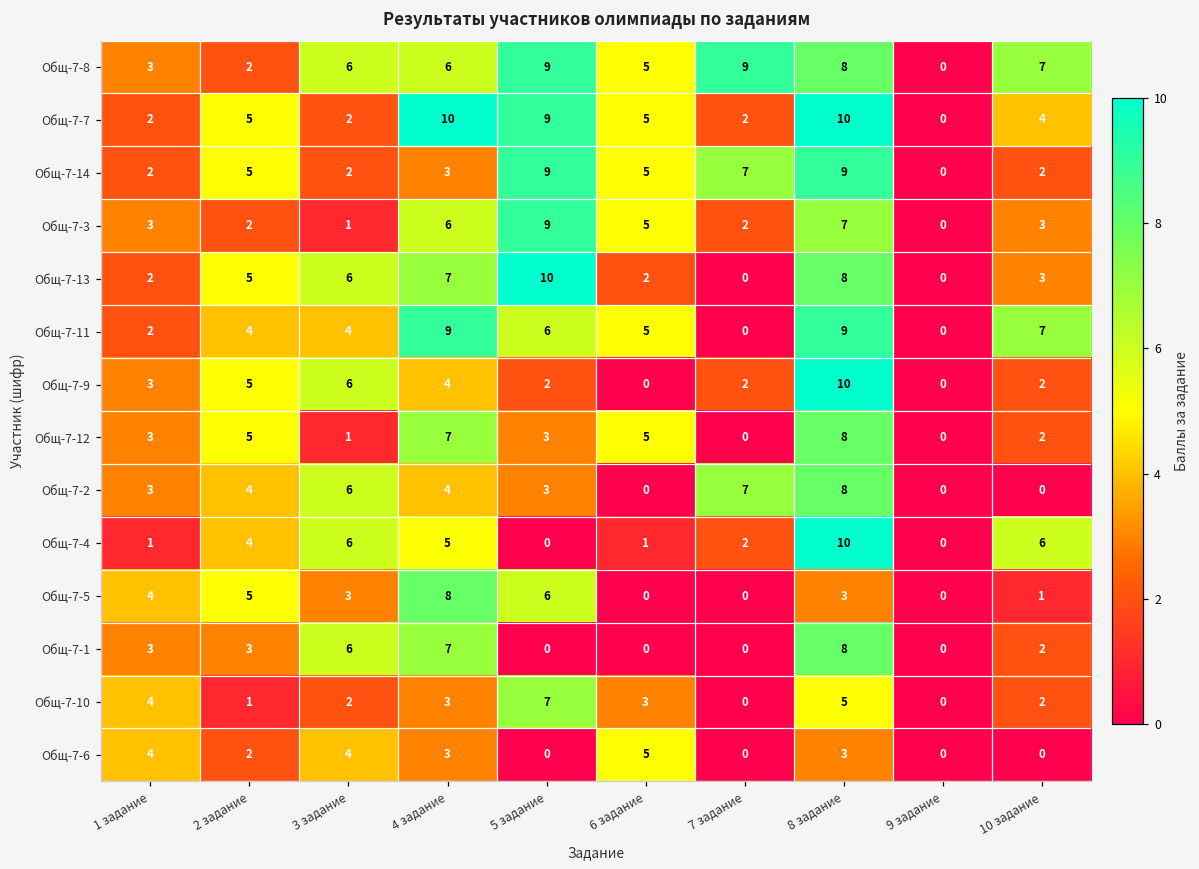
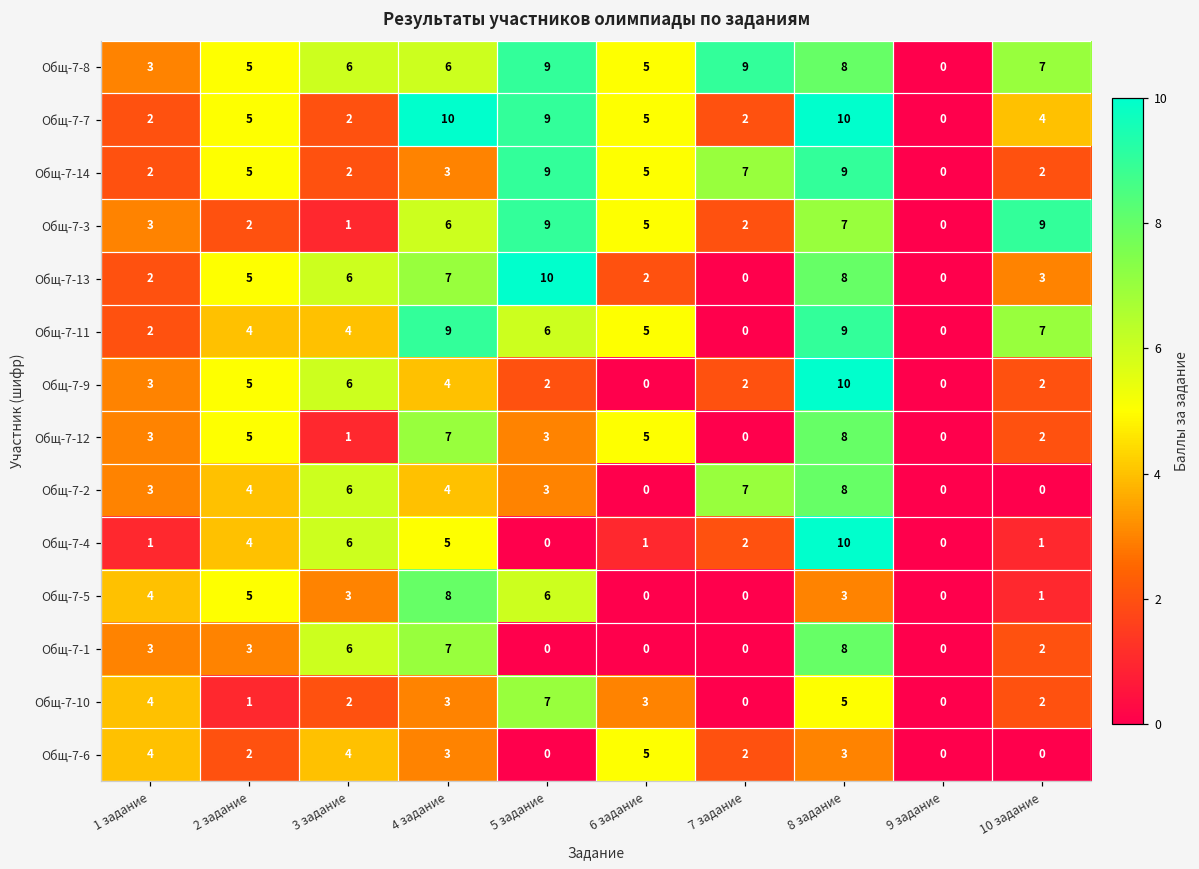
Общ-7-8, 2 задание: 2 -> 5
Общ-7-3, 10 задание: 3 -> 9
Общ-7-4, 10 задание: 6 -> 1
Общ-7-6, 7 задание: 0 -> 2
